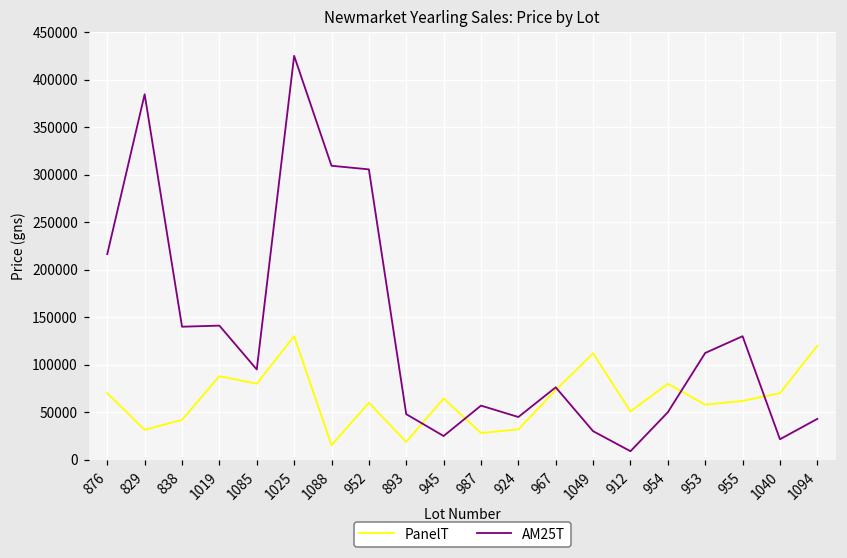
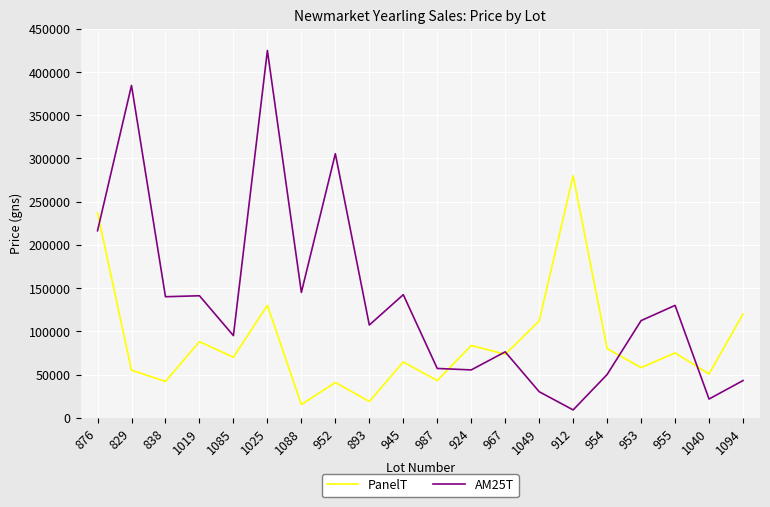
PanelT, 876: 70000 -> 240000
PanelT, 829: 30000 -> 60000
PanelT, 1085: 80000 -> 70000
AM25T, 1088: 310000 -> 150000
PanelT, 952: 60000 -> 40000
AM25T, 893: 50000 -> 110000
AM25T, 945: 30000 -> 140000
PanelT, 987: 30000 -> 40000
PanelT, 924: 30000 -> 80000
AM25T, 924: 50000 -> 60000
PanelT, 912: 50000 -> 280000
PanelT, 955: 60000 -> 80000
PanelT, 1040: 70000 -> 50000
